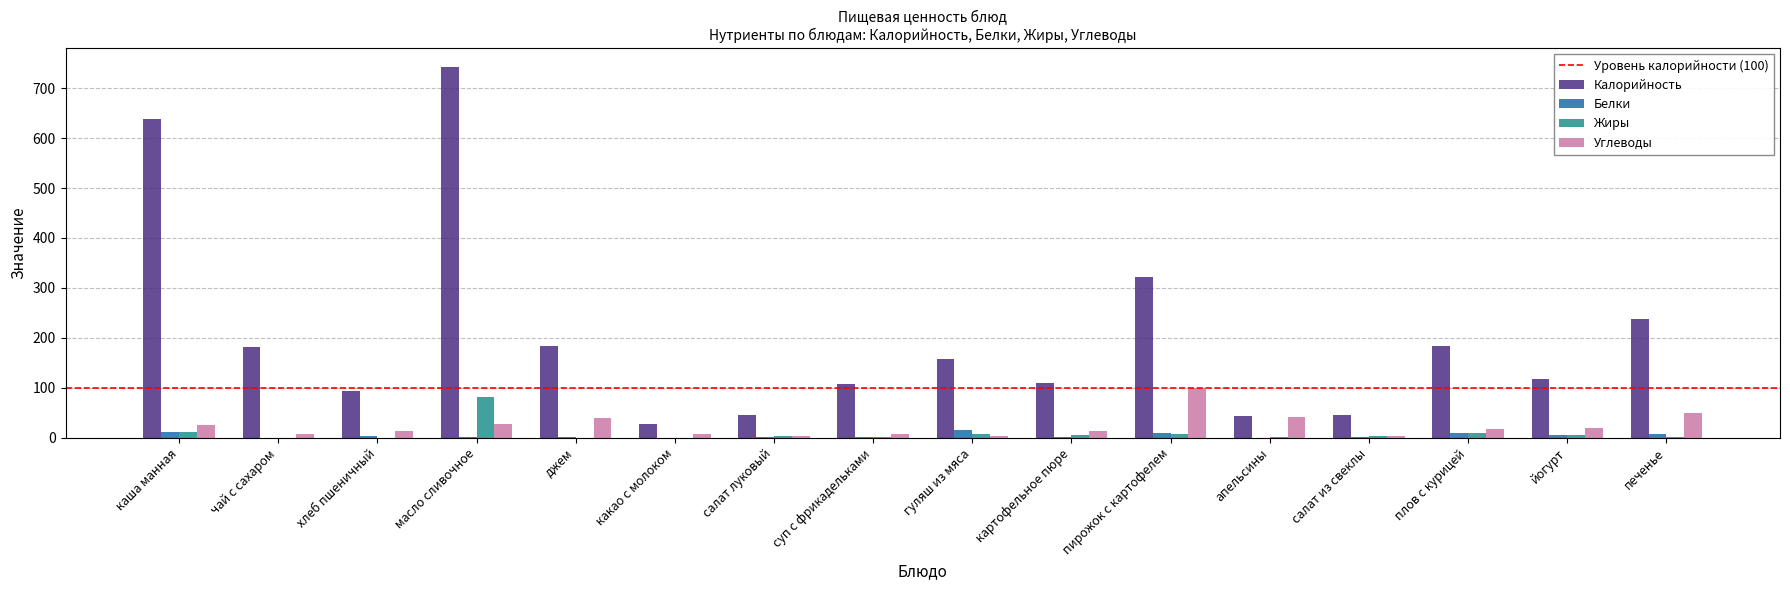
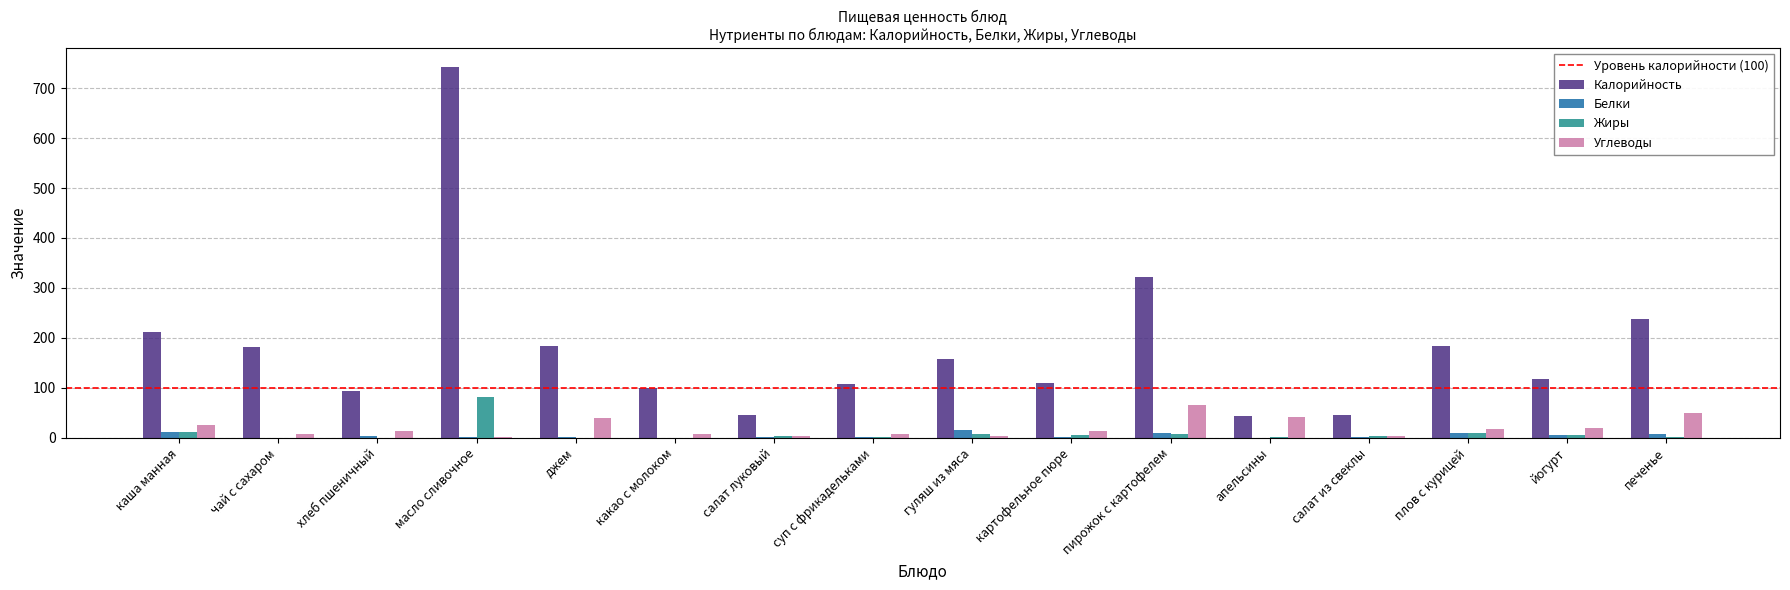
Калорийность, каша манная: 640 -> 210
Углеводы, масло сливочное: 30 -> 0
Калорийность, какао с молоком: 30 -> 100
Углеводы, пирожок с картофелем: 100 -> 60
